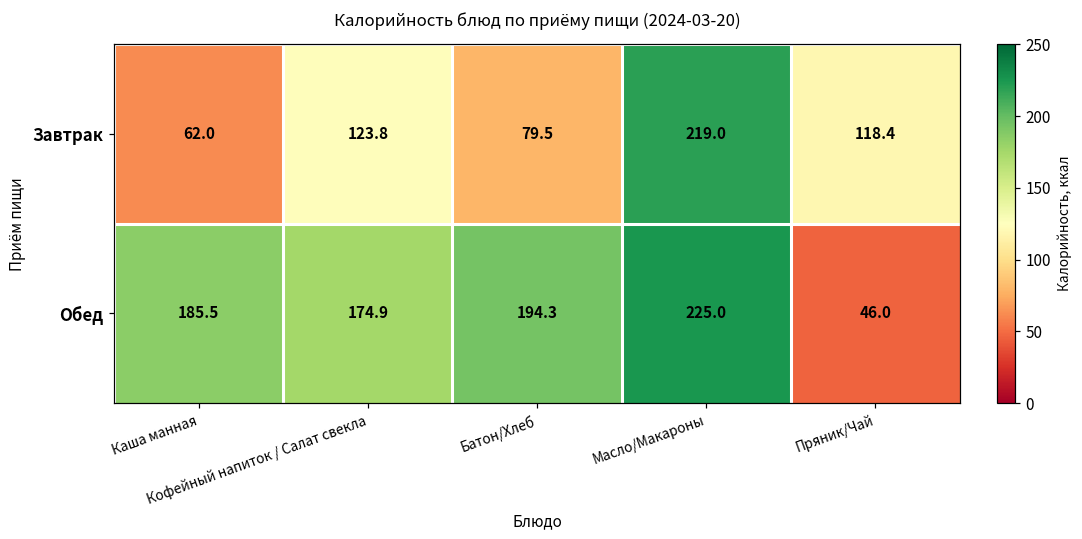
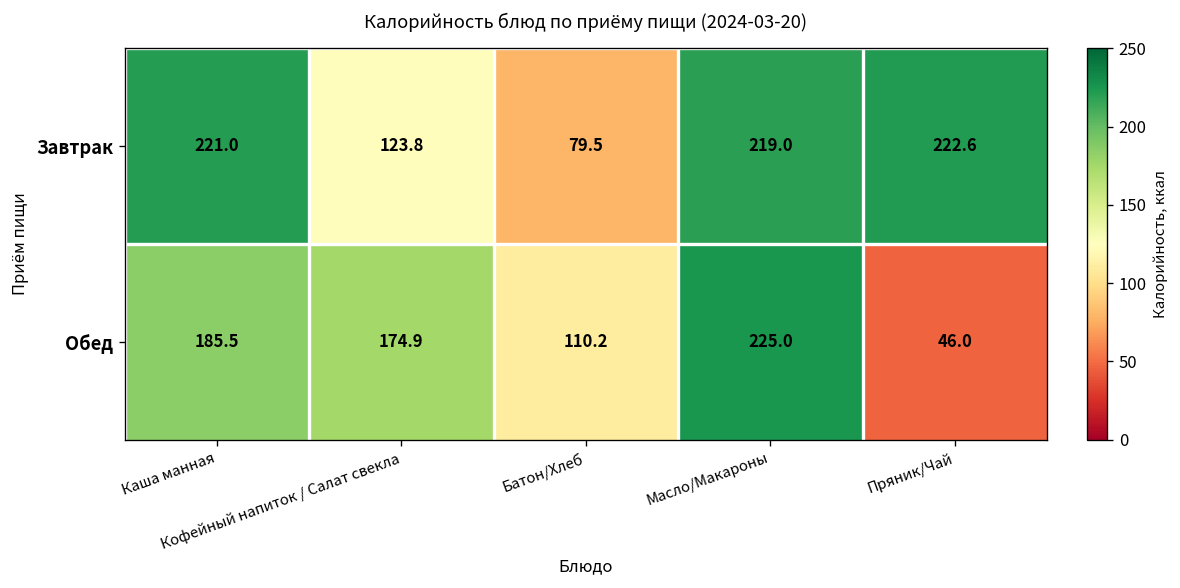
Завтрак, Каша манная: 62.0 -> 221.0
Завтрак, Пряник/Чай: 118.4 -> 222.6
Обед, Батон/Хлеб: 194.3 -> 110.2
